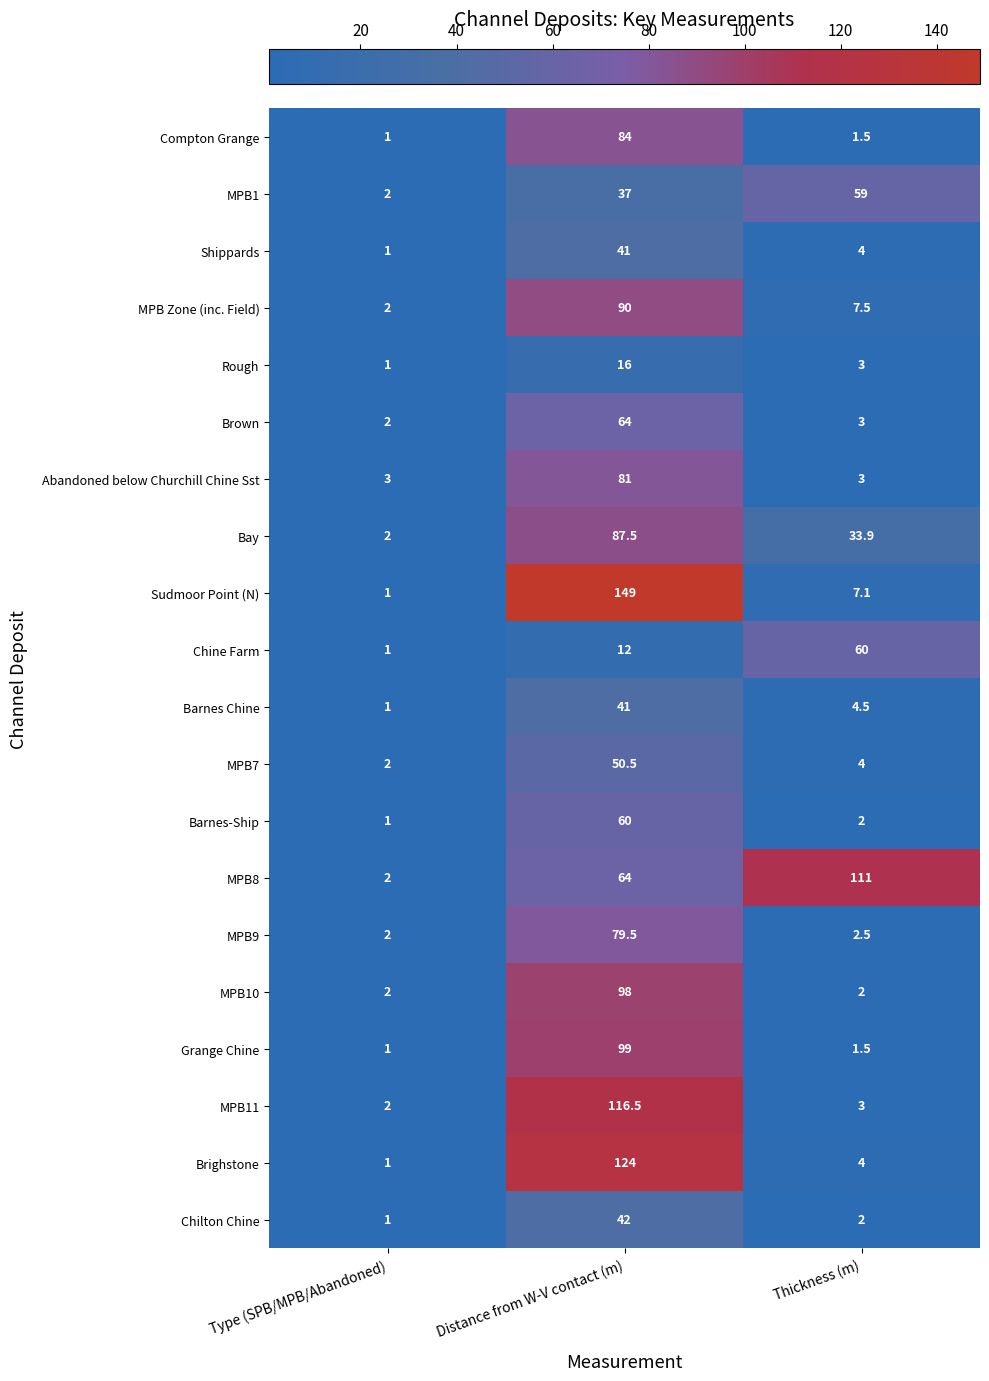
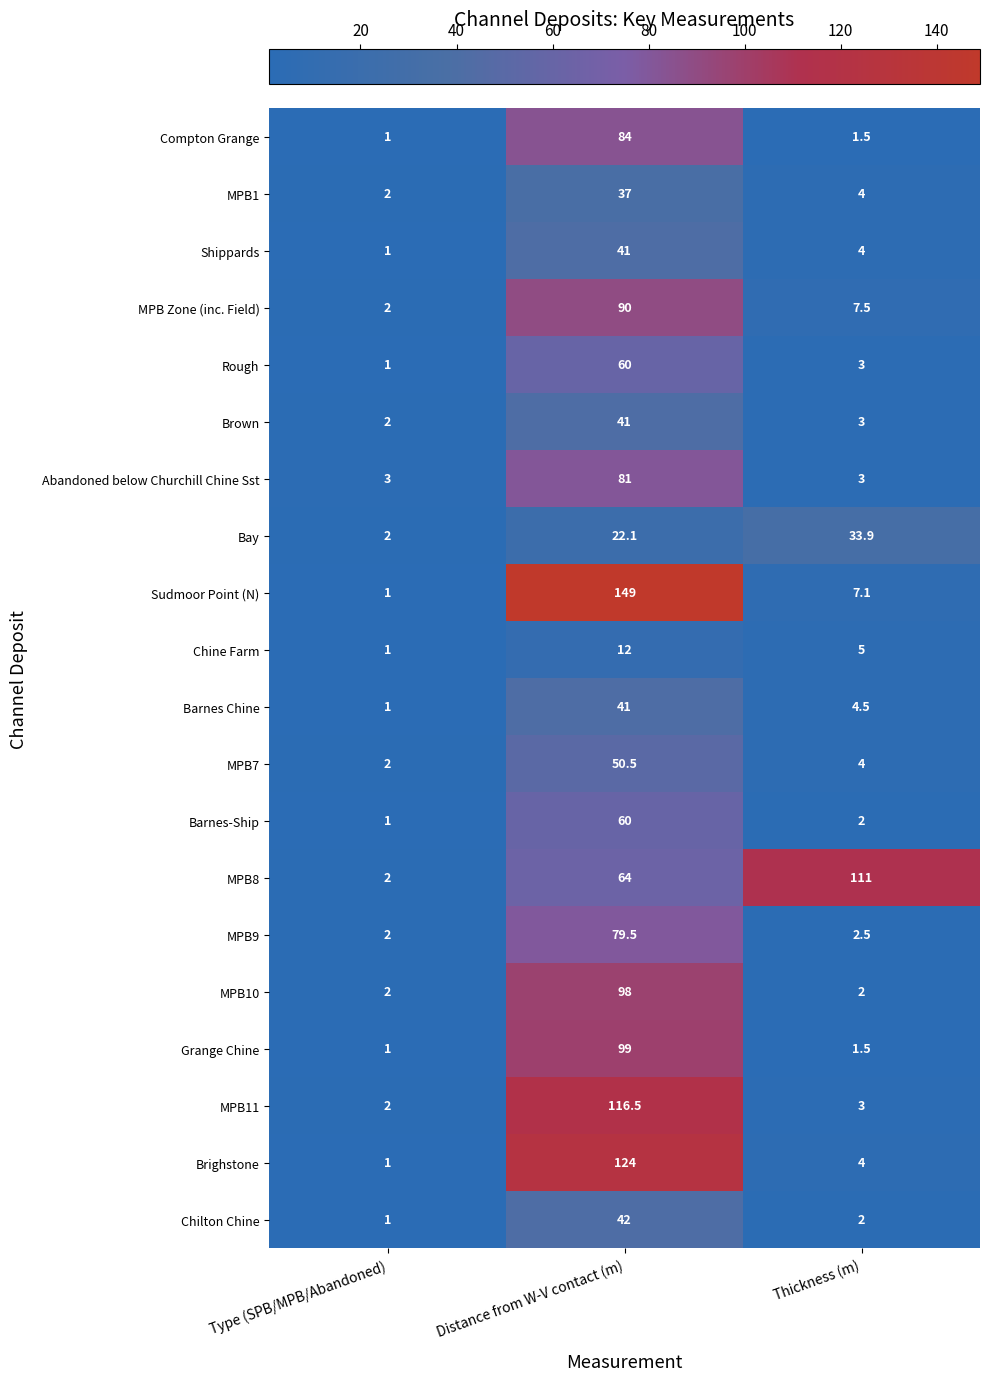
MPB1, Thickness (m): 59 -> 4
Rough, Distance from W-V contact (m): 16 -> 60
Brown, Distance from W-V contact (m): 64 -> 41
Bay, Distance from W-V contact (m): 87.5 -> 22.1
Chine Farm, Thickness (m): 60 -> 5
